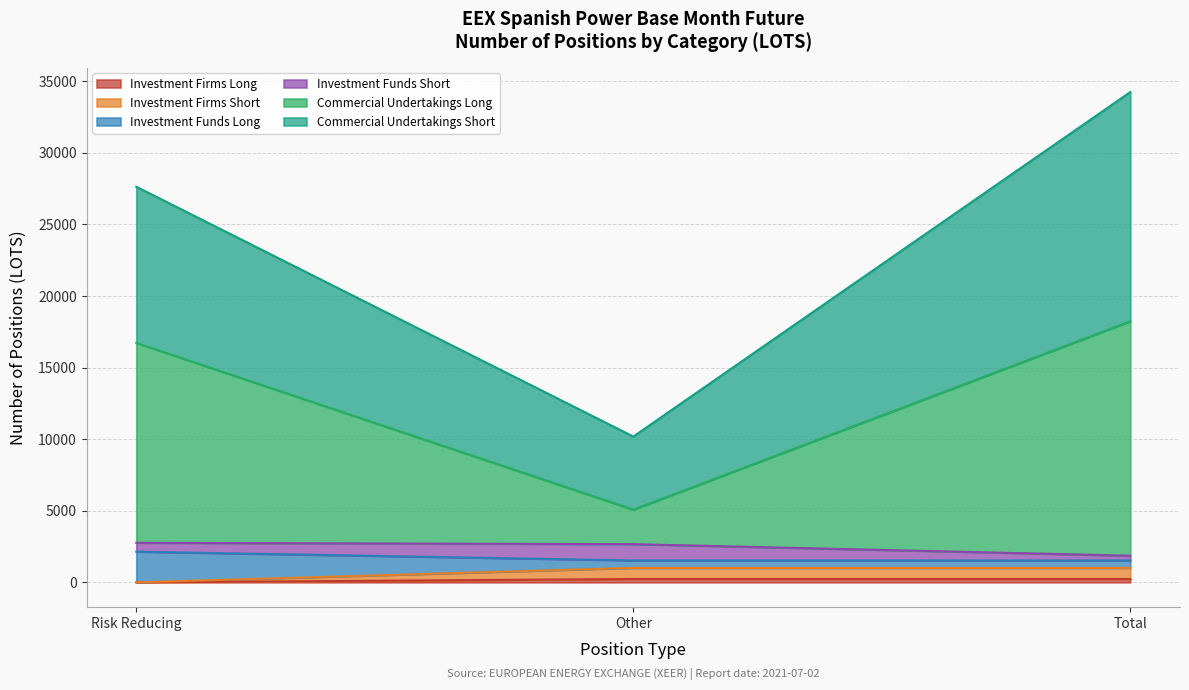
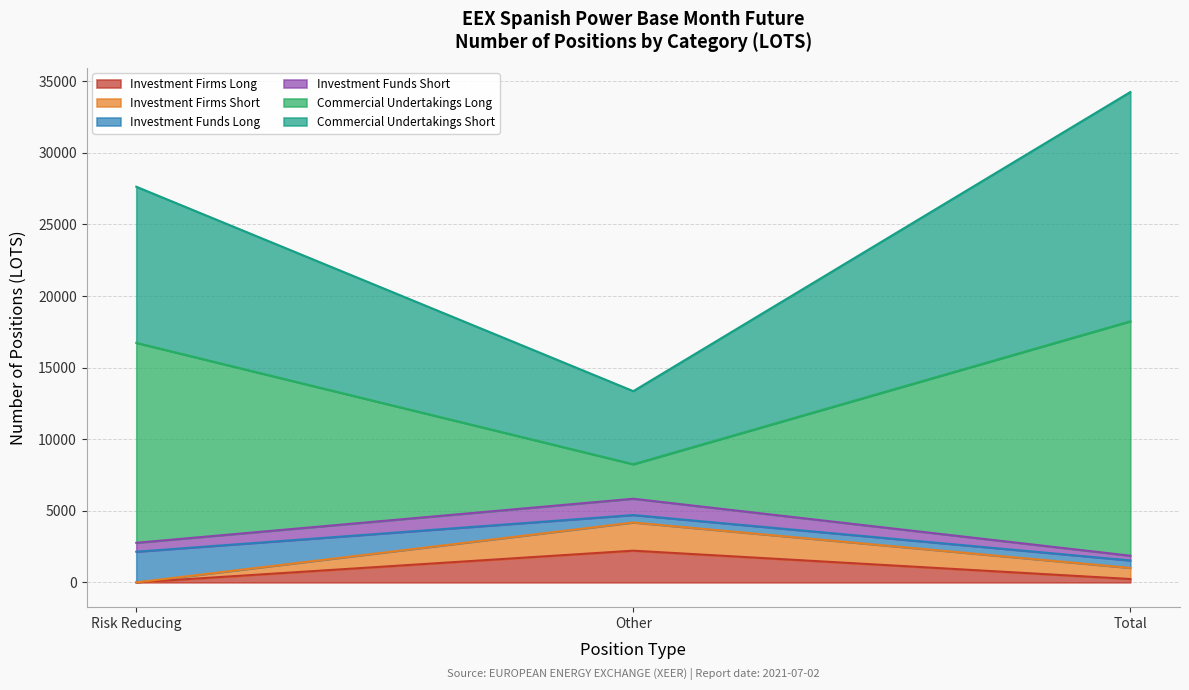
Investment Firms Long, Other: 200 -> 2200
Investment Firms Short, Other: 800 -> 2000
